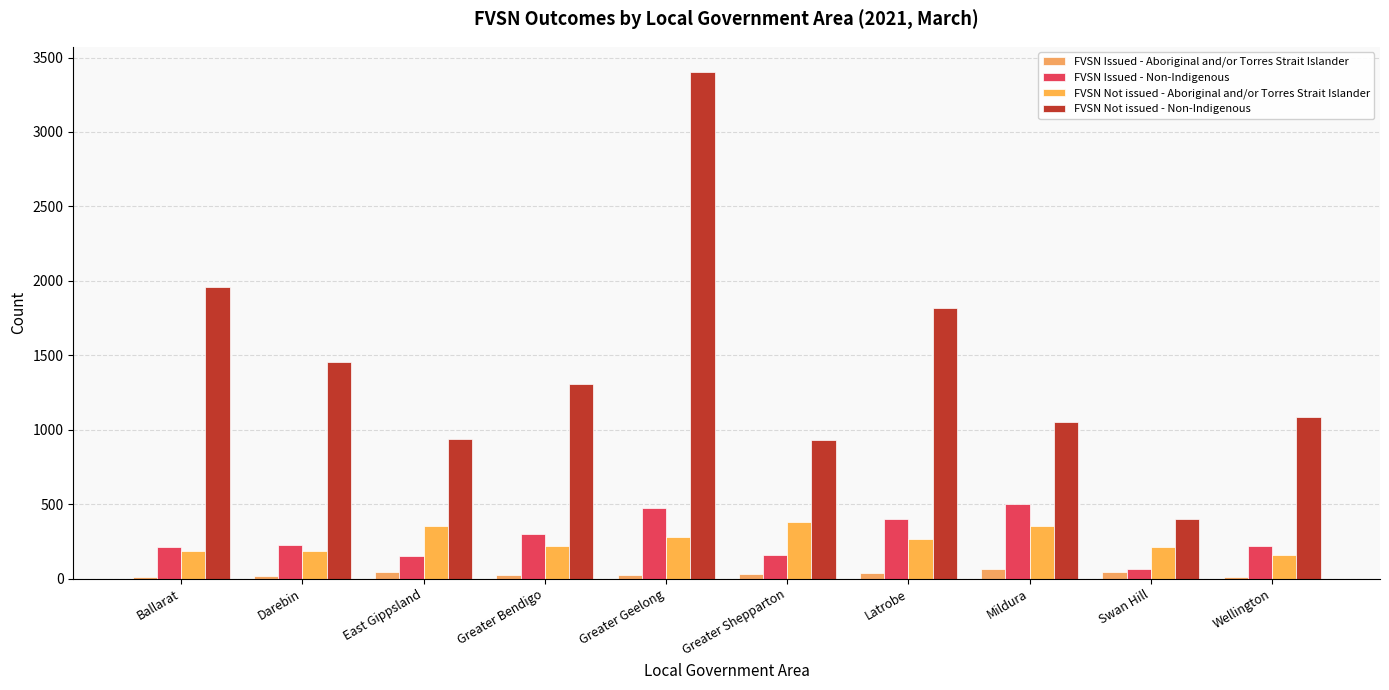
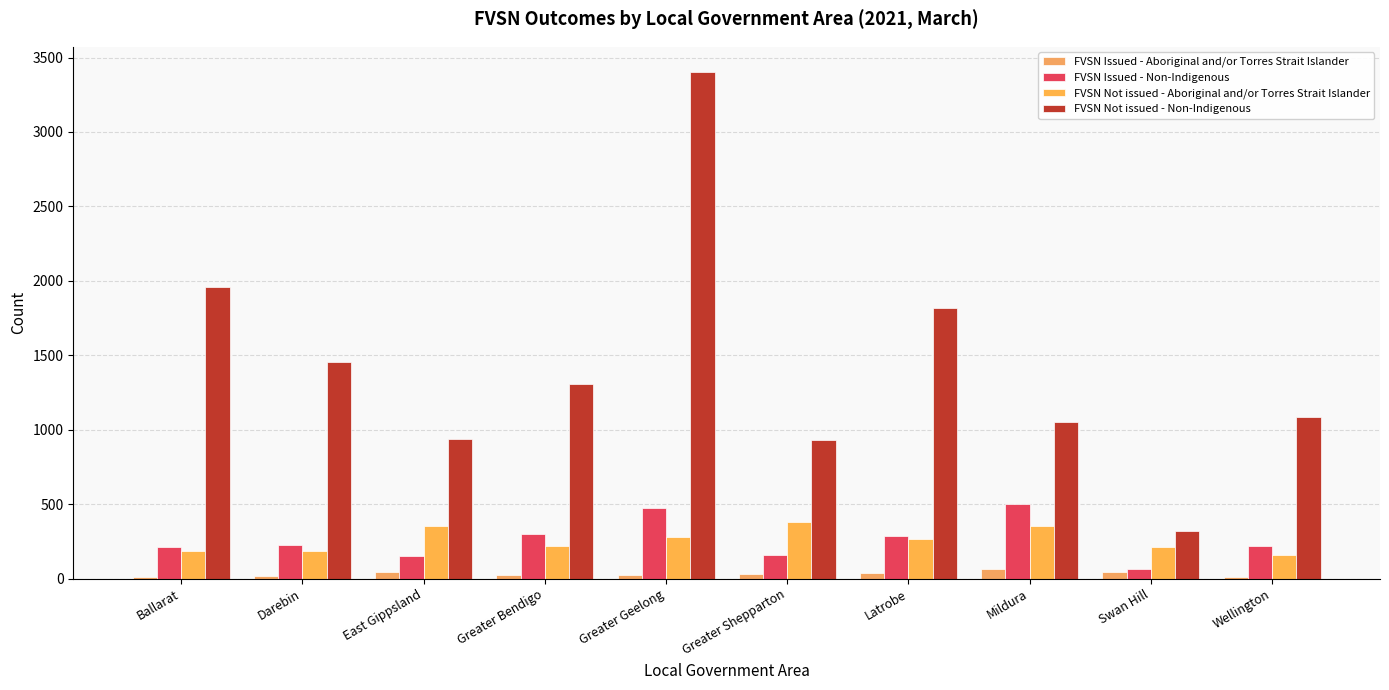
FVSN Issued - Non-Indigenous, Latrobe: 400 -> 290
FVSN Not issued - Non-Indigenous, Swan Hill: 400 -> 320
